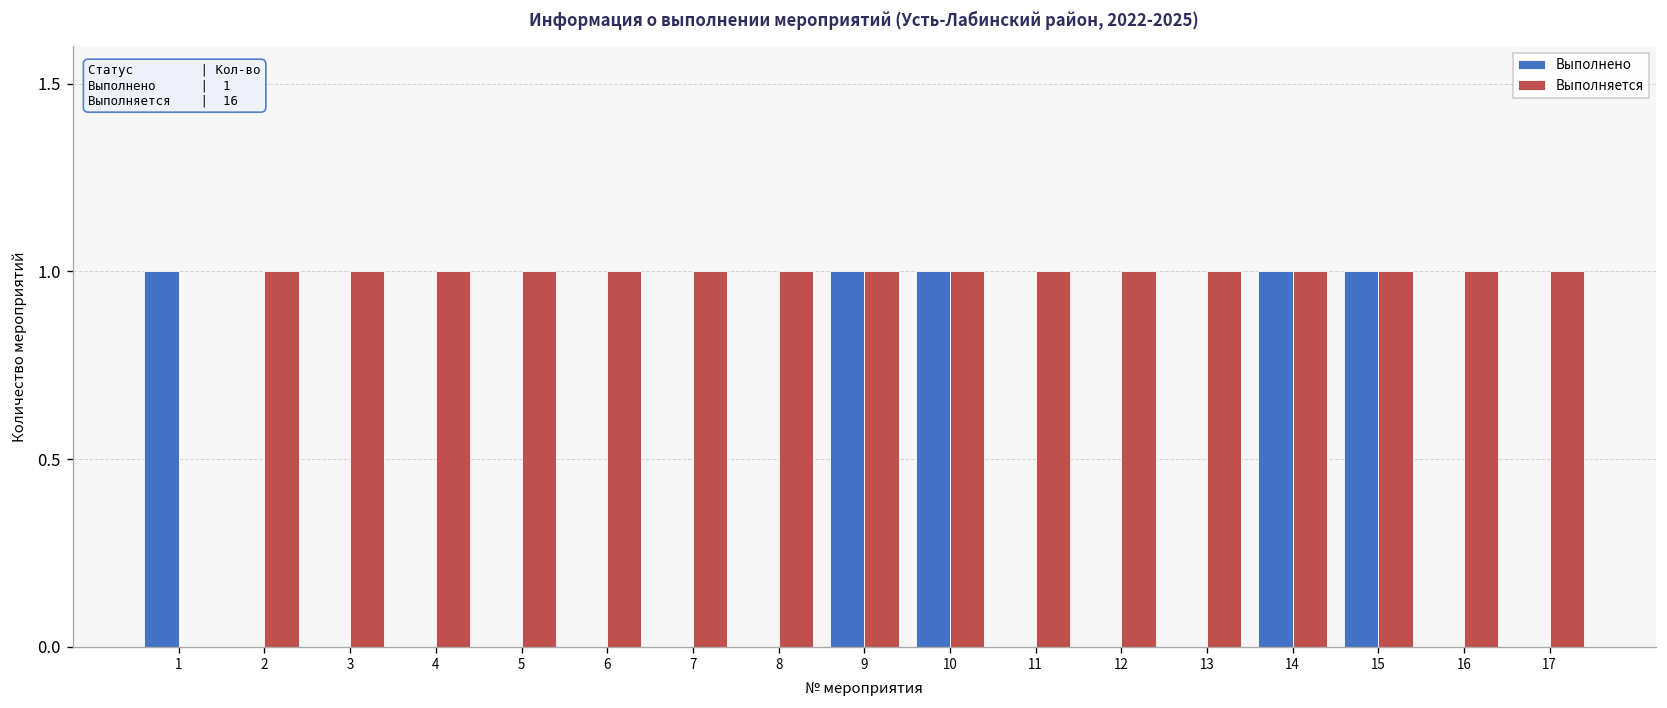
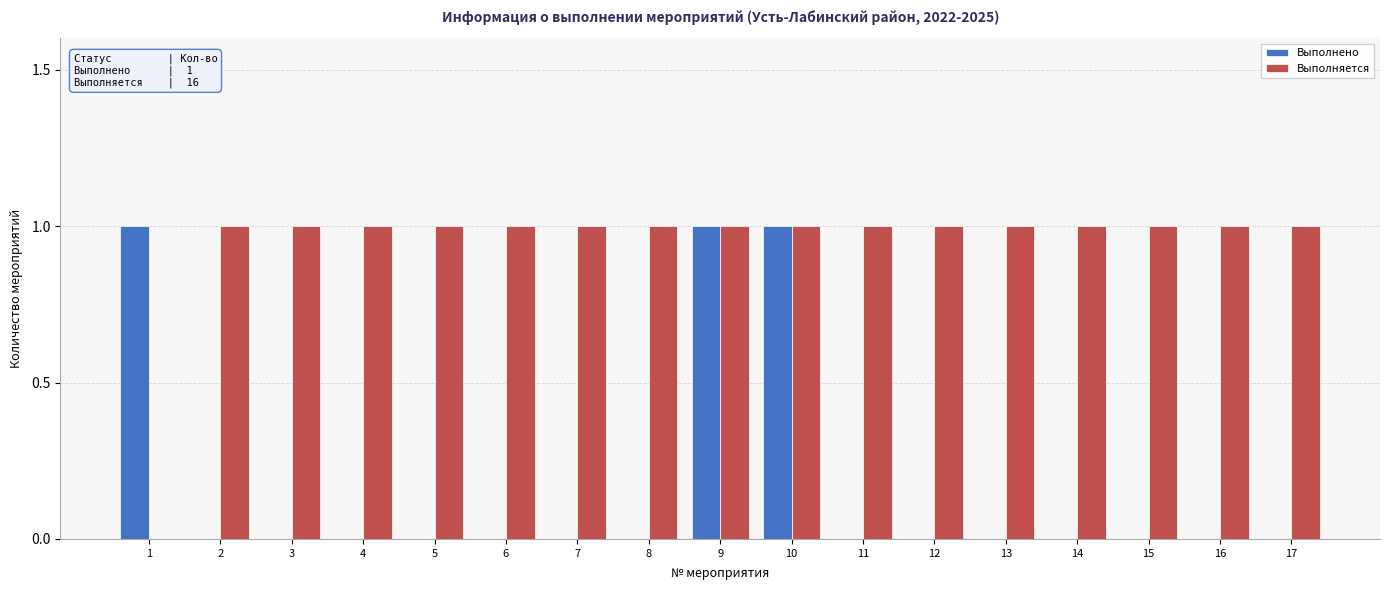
Выполнено, 14: 1 -> 0
Выполнено, 15: 1 -> 0
